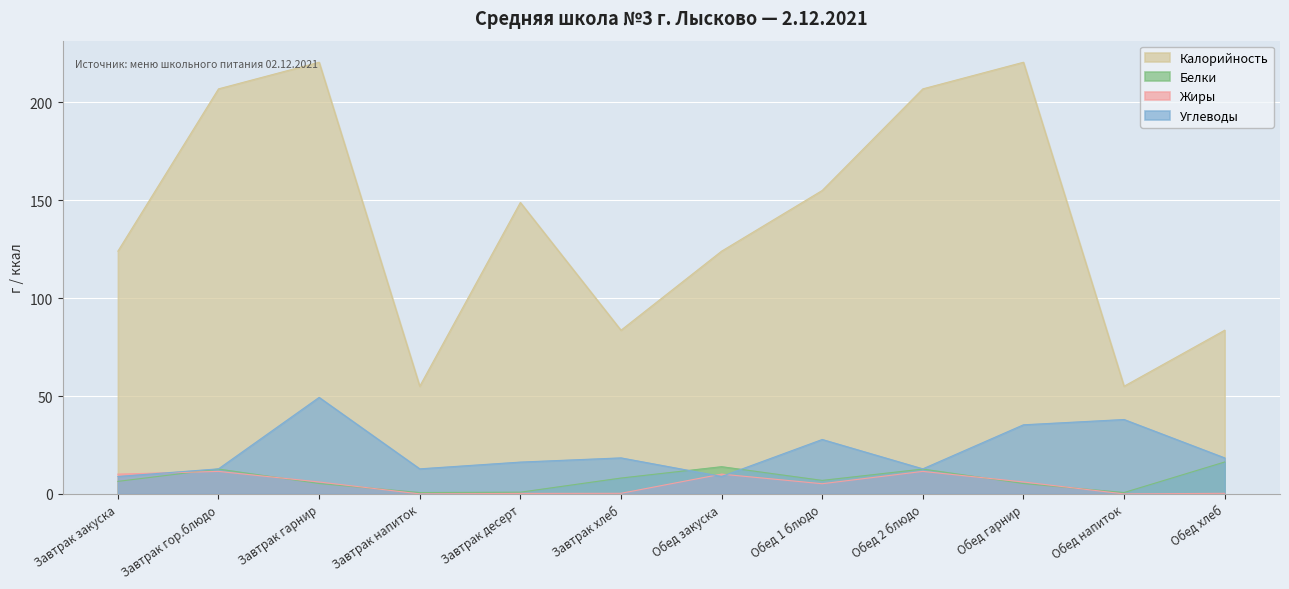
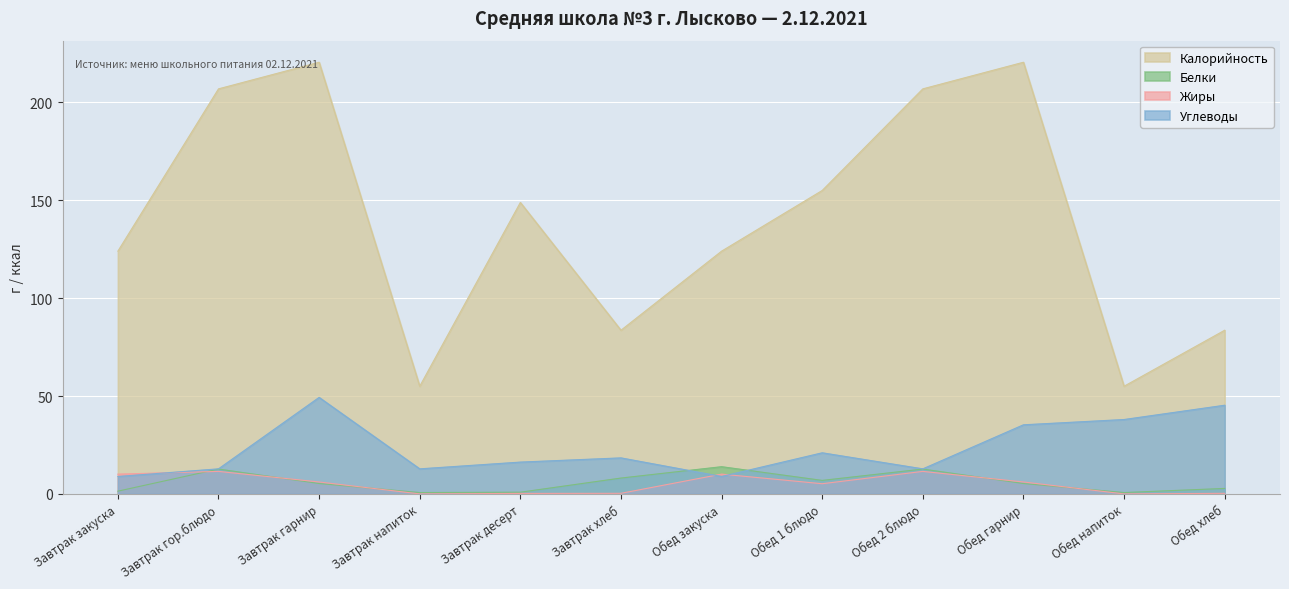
Белки, Завтрак закуска: 6 -> 1
Углеводы, Обед 1 блюдо: 28 -> 21
Белки, Обед хлеб: 16 -> 3
Углеводы, Обед хлеб: 18 -> 45
